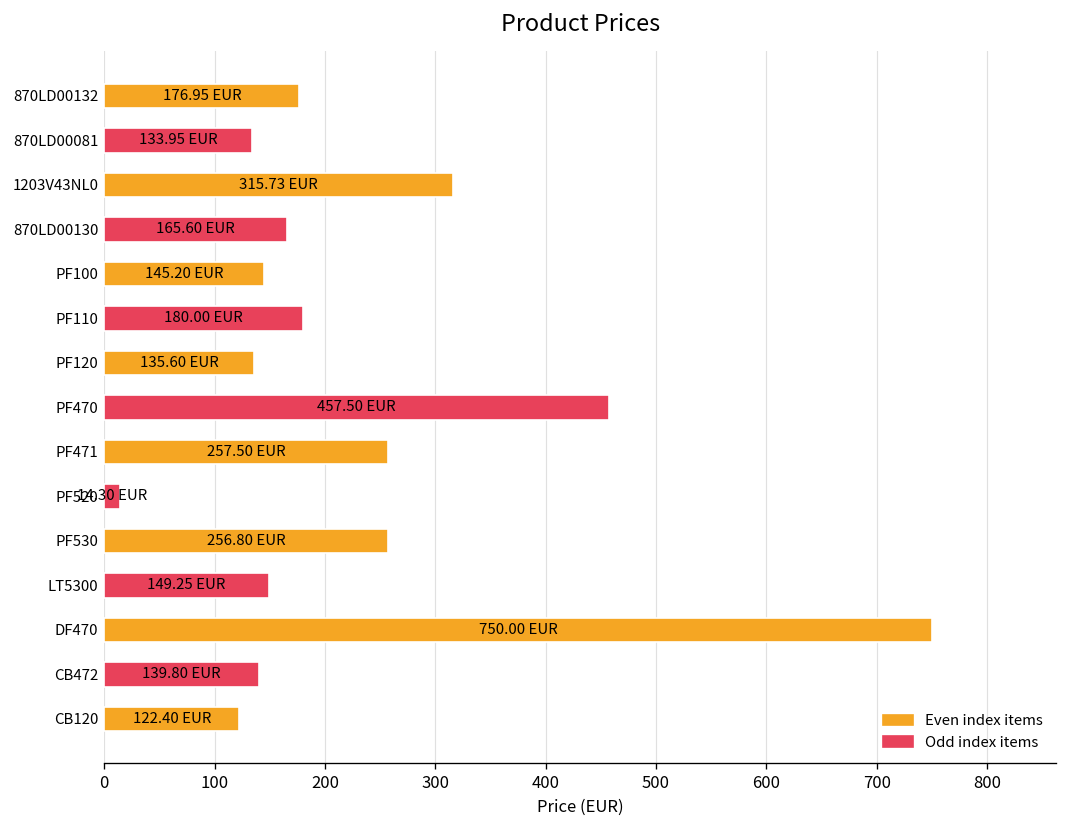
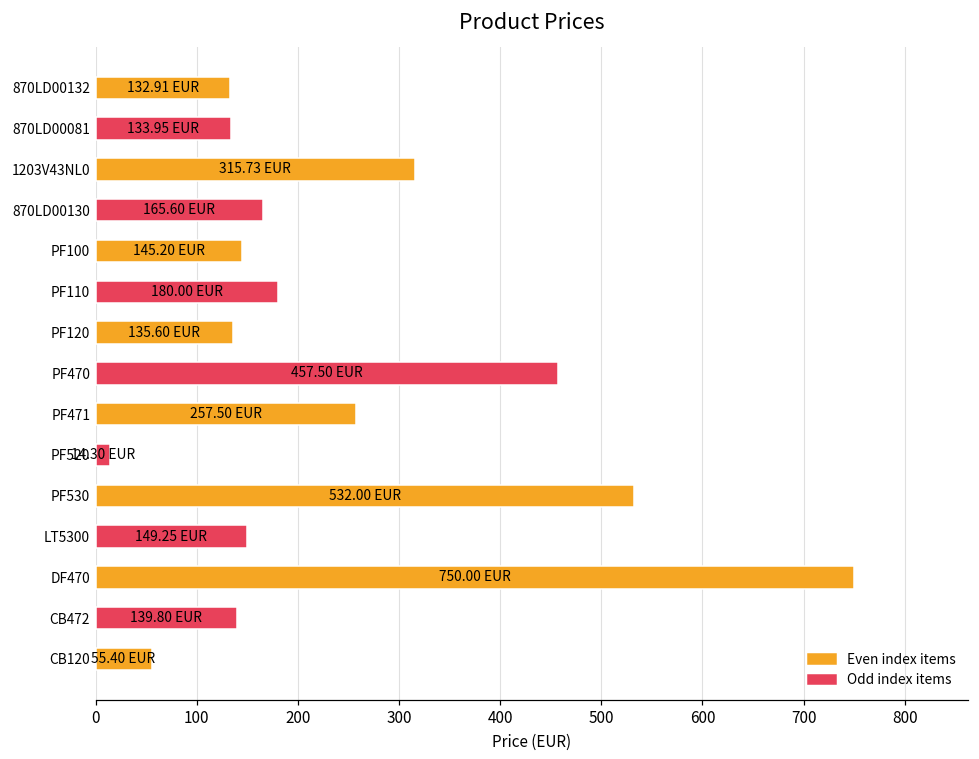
870LD00132: 176.95 -> 132.91
PF530: 256.80 -> 532.00
CB120: 122.40 -> 55.40
